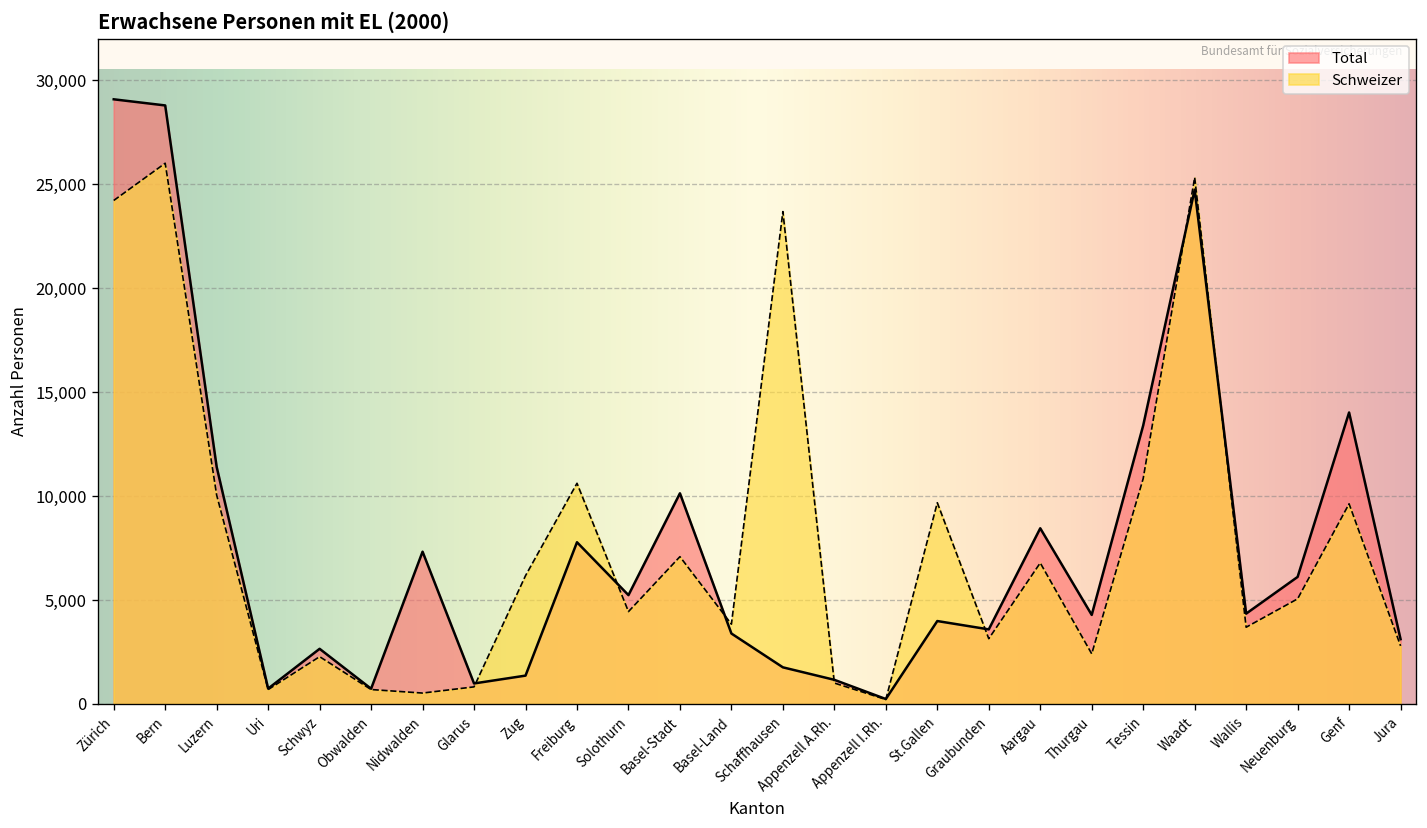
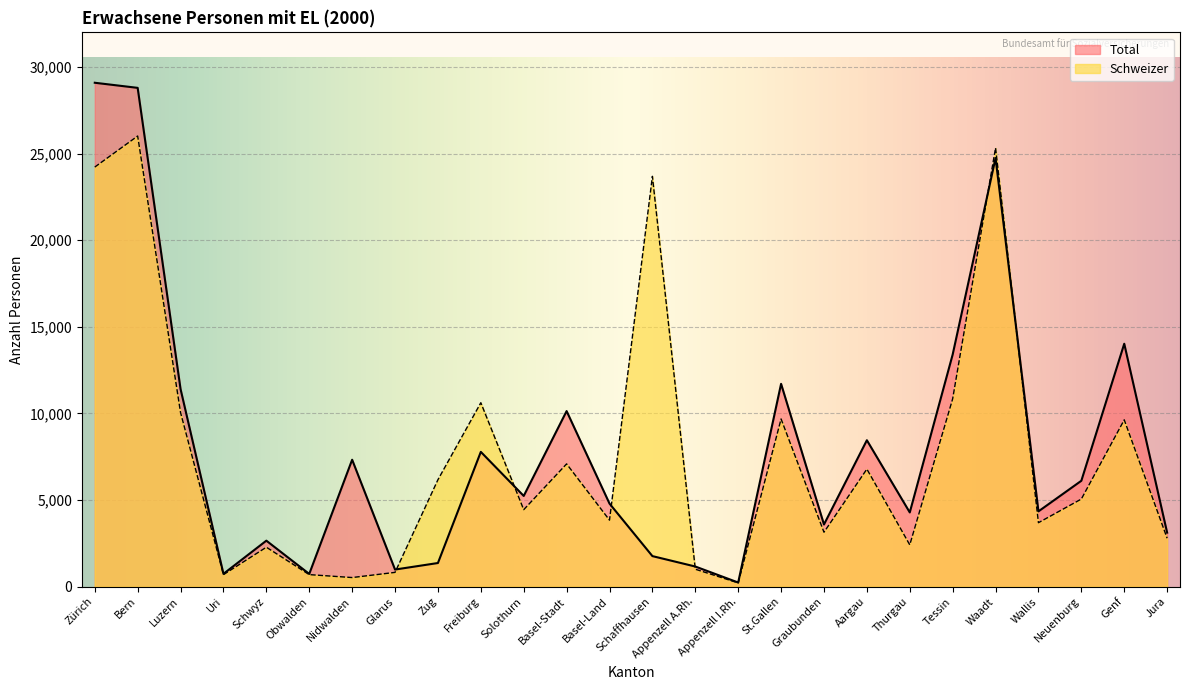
Total, Basel-Land: 3,400 -> 4,800
Total, St.Gallen: 4,000 -> 11,700
